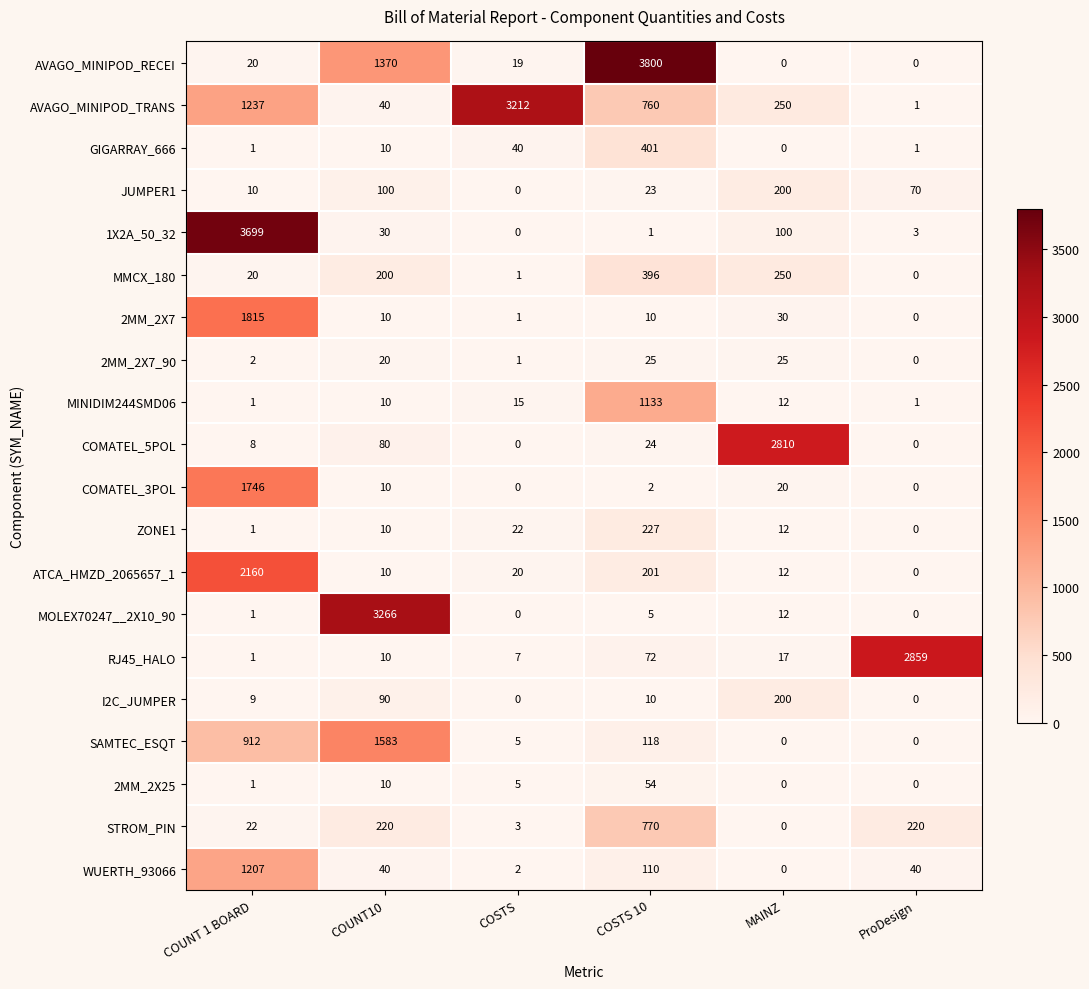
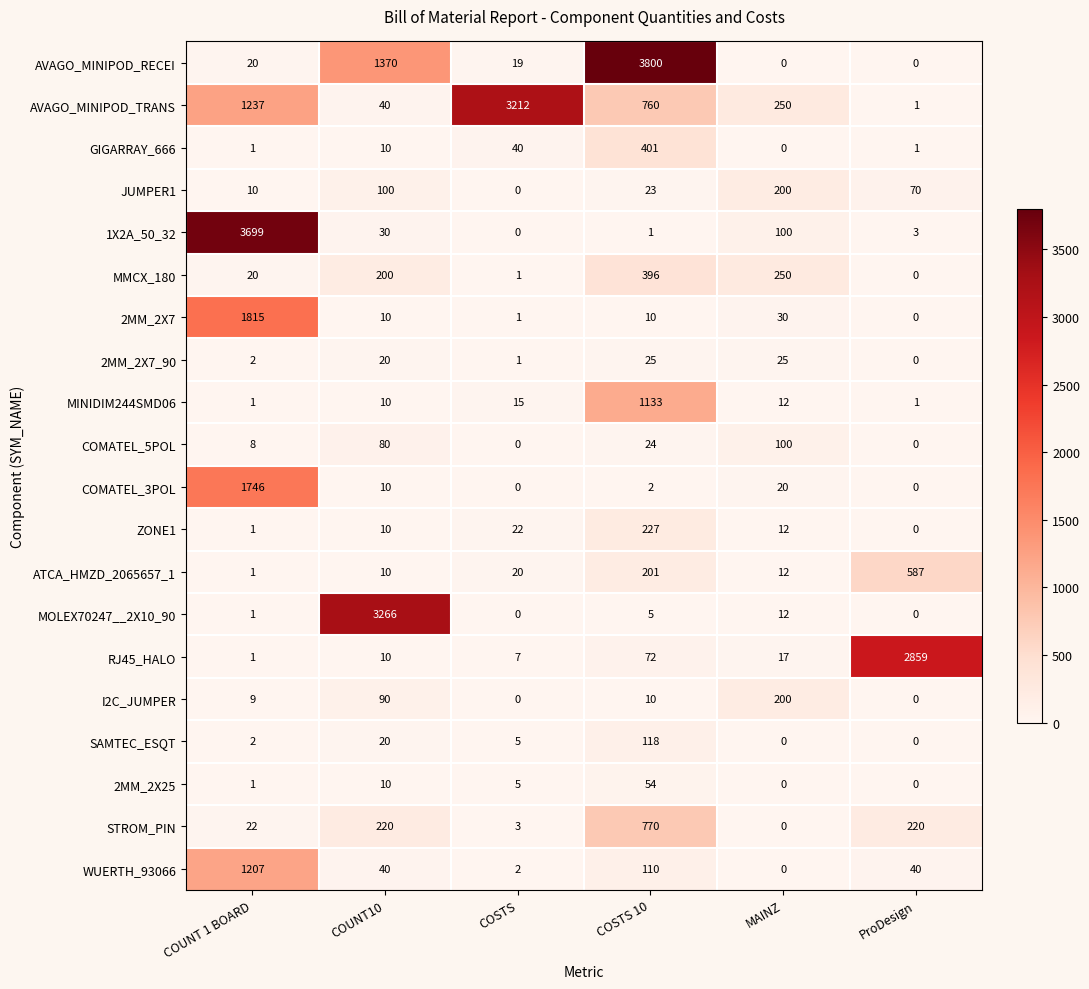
COMATEL_5POL, MAINZ: 2810 -> 100
ATCA_HMZD_2065657_1, COUNT 1 BOARD: 2160 -> 1
ATCA_HMZD_2065657_1, ProDesign: 0 -> 587
SAMTEC_ESQT, COUNT 1 BOARD: 912 -> 2
SAMTEC_ESQT, COUNT10: 1583 -> 20
